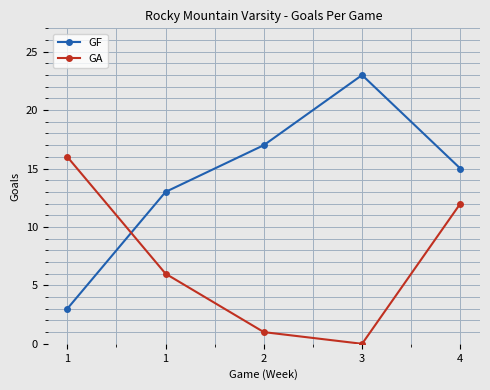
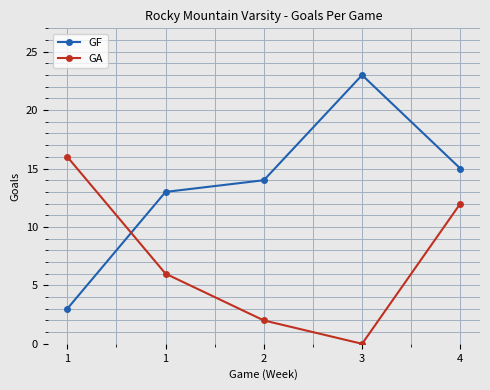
GF, 2: 17 -> 14
GA, 2: 1 -> 2
